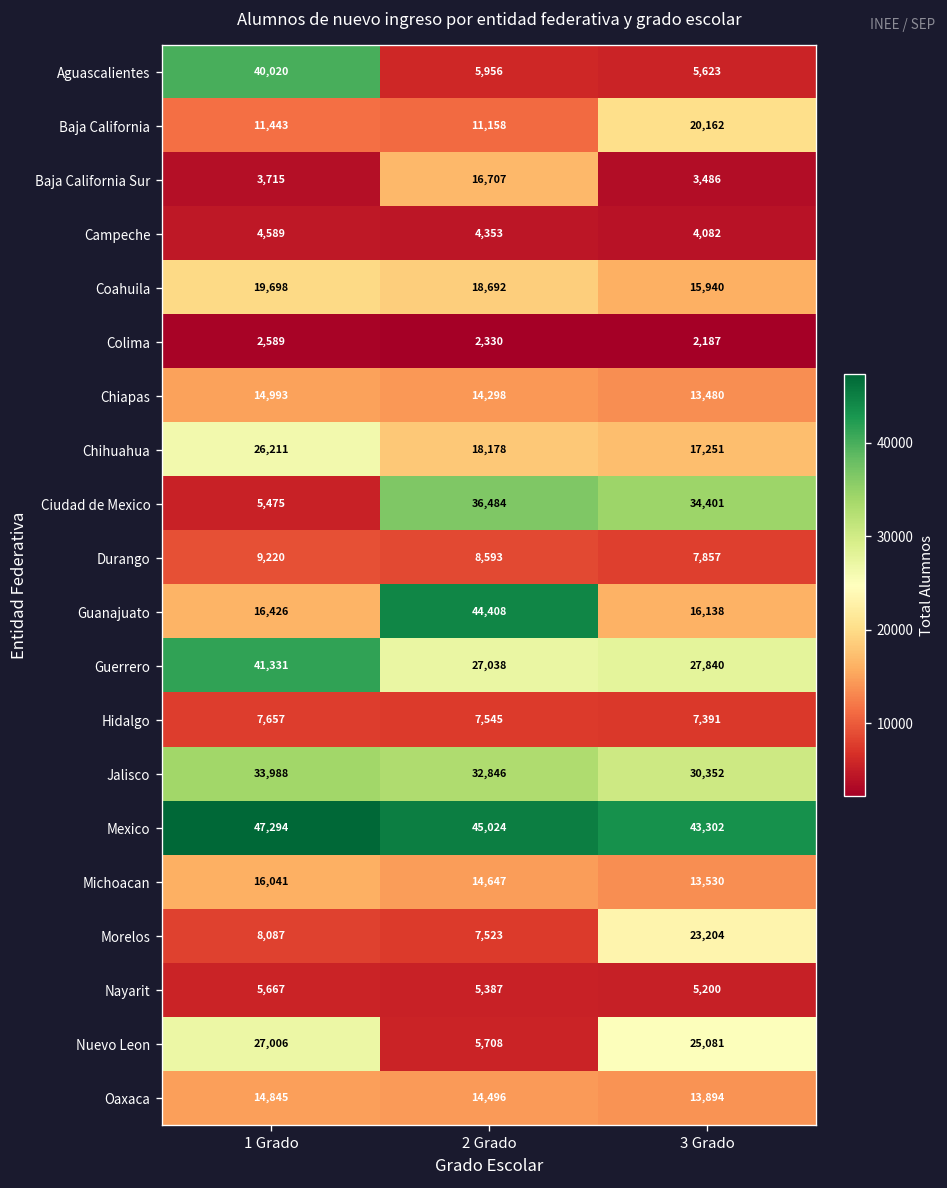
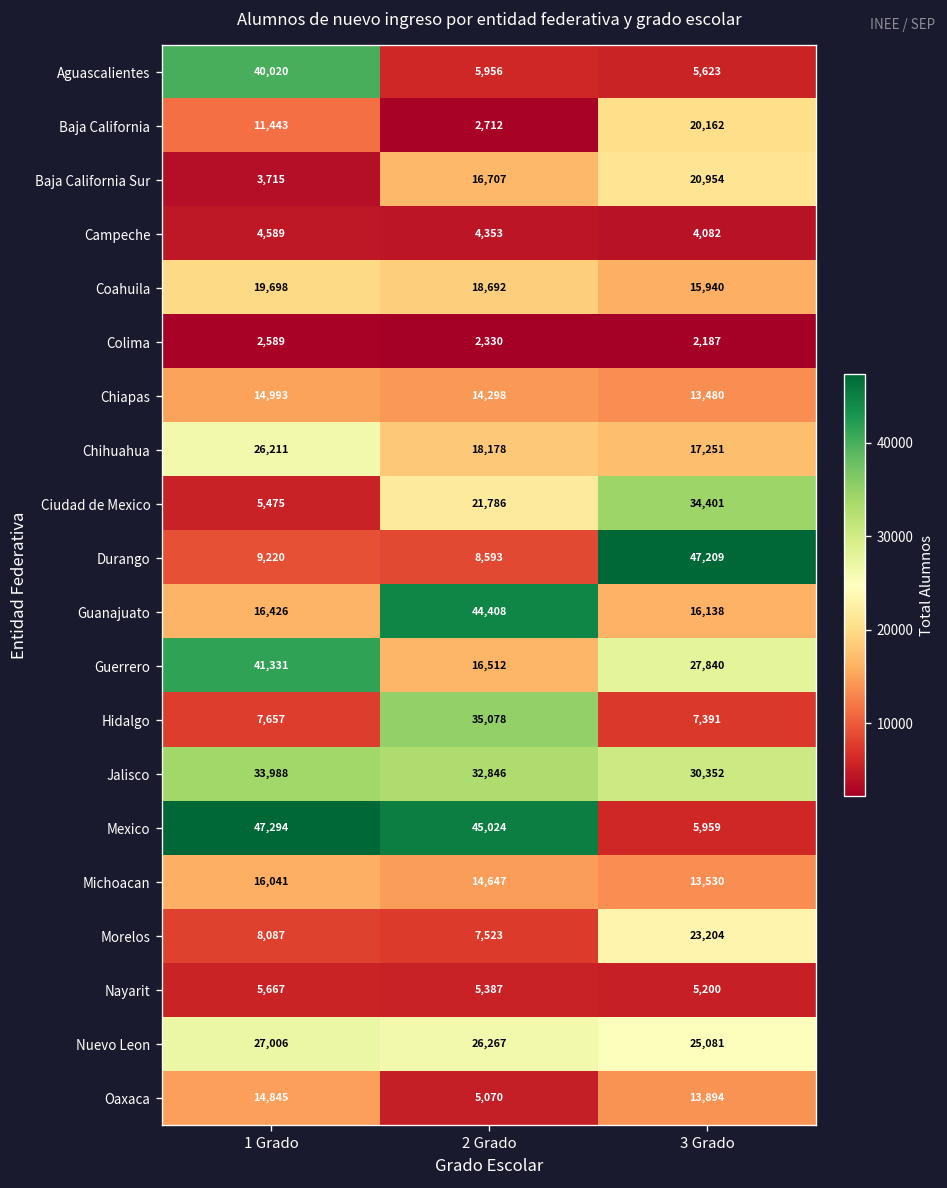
Baja California, 2 Grado: 11,158 -> 2,712
Baja California Sur, 3 Grado: 3,486 -> 20,954
Ciudad de Mexico, 2 Grado: 36,484 -> 21,786
Durango, 3 Grado: 7,857 -> 47,209
Guerrero, 2 Grado: 27,038 -> 16,512
Hidalgo, 2 Grado: 7,545 -> 35,078
Mexico, 3 Grado: 43,302 -> 5,959
Nuevo Leon, 2 Grado: 5,708 -> 26,267
Oaxaca, 2 Grado: 14,496 -> 5,070
